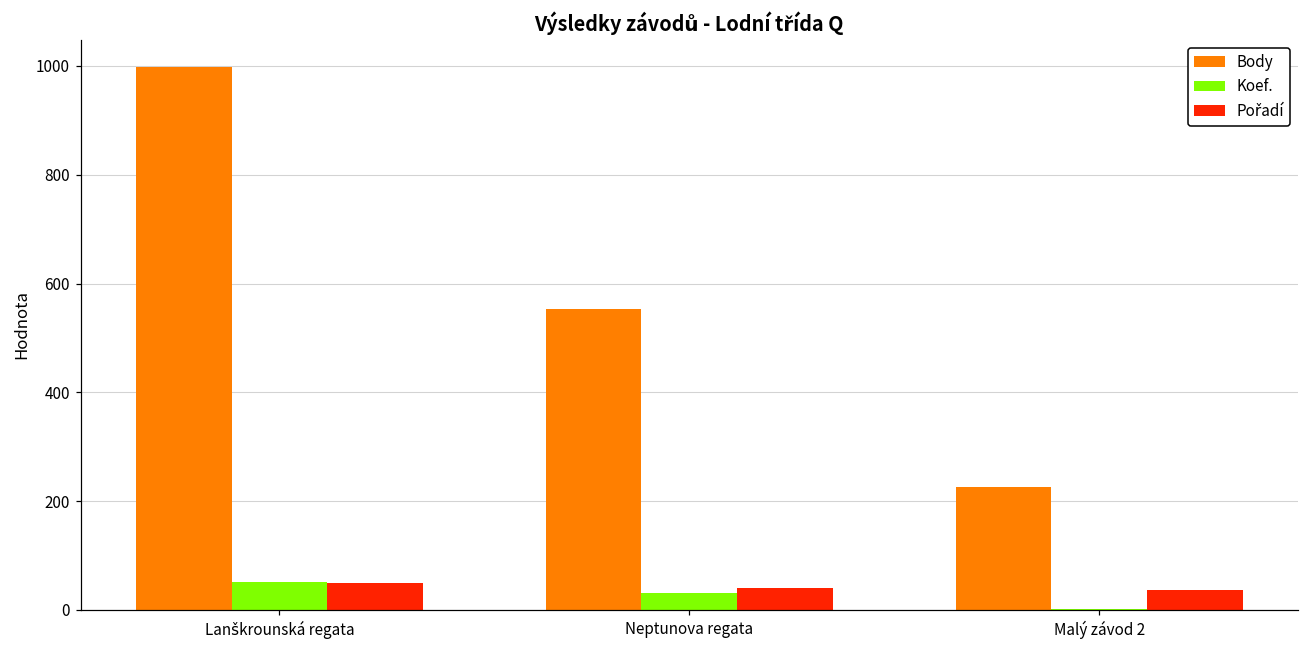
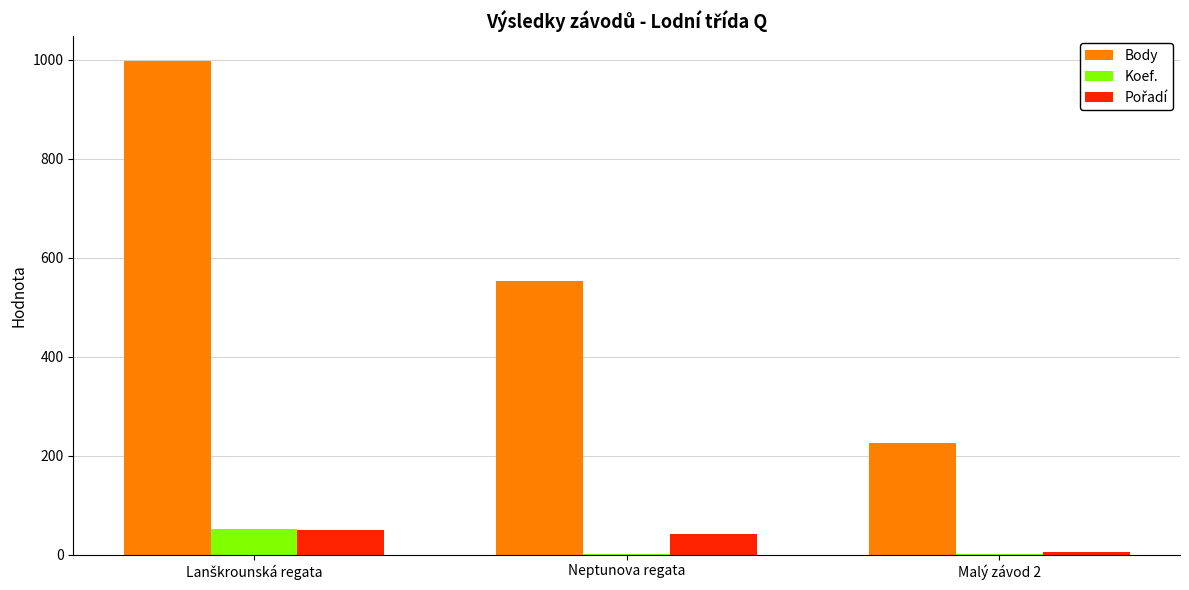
Koef., Neptunova regata: 30 -> 0
Pořadí, Malý závod 2: 40 -> 10
